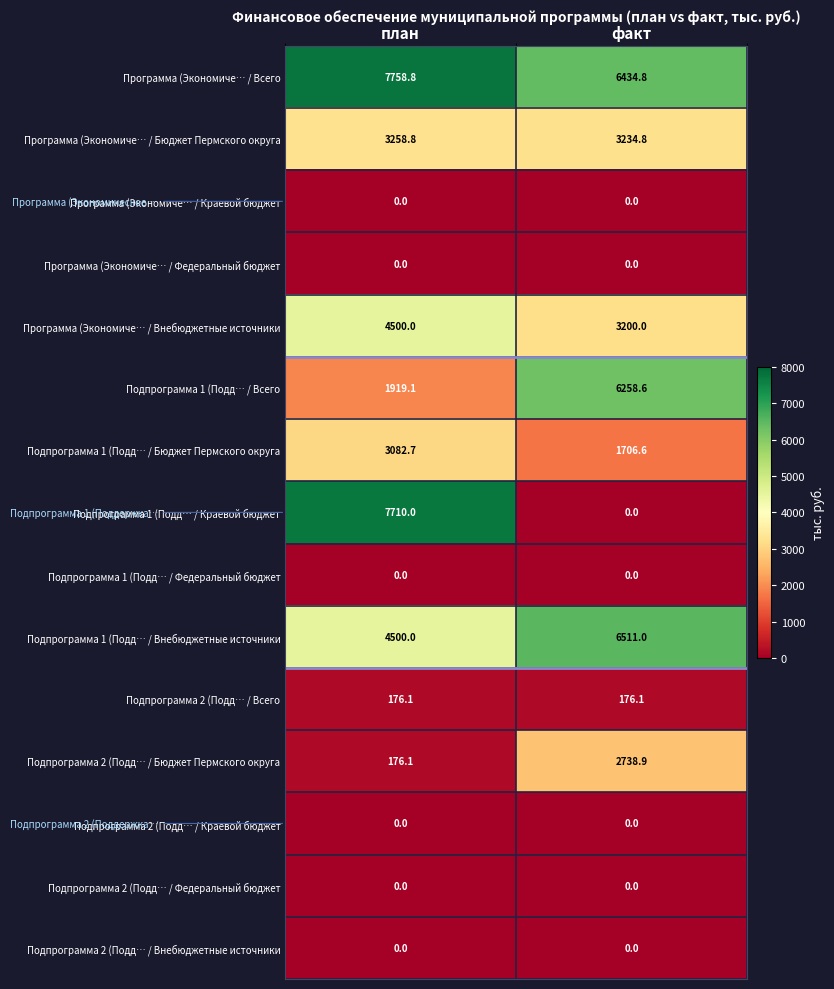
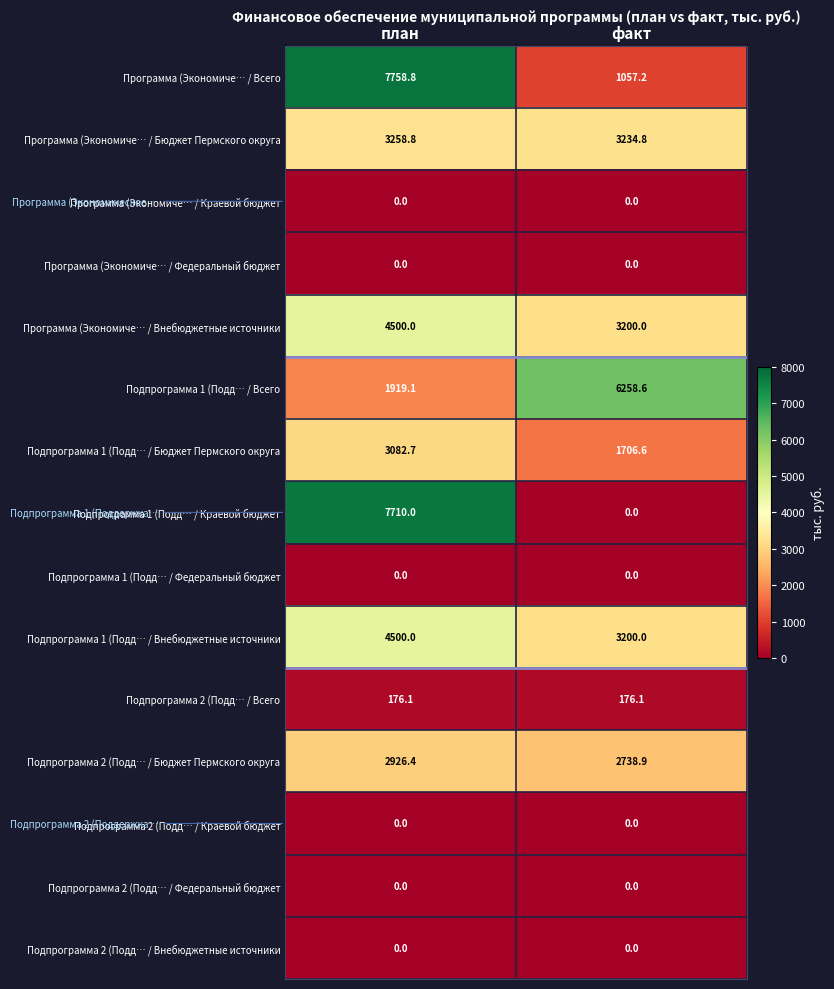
Программа (Экономиче… / Всего, факт: 6434.8 -> 1057.2
Подпрограмма 1 (Подд… / Внебюджетные источники, факт: 6511.0 -> 3200.0
Подпрограмма 2 (Подд… / Бюджет Пермского округа, план: 176.1 -> 2926.4
